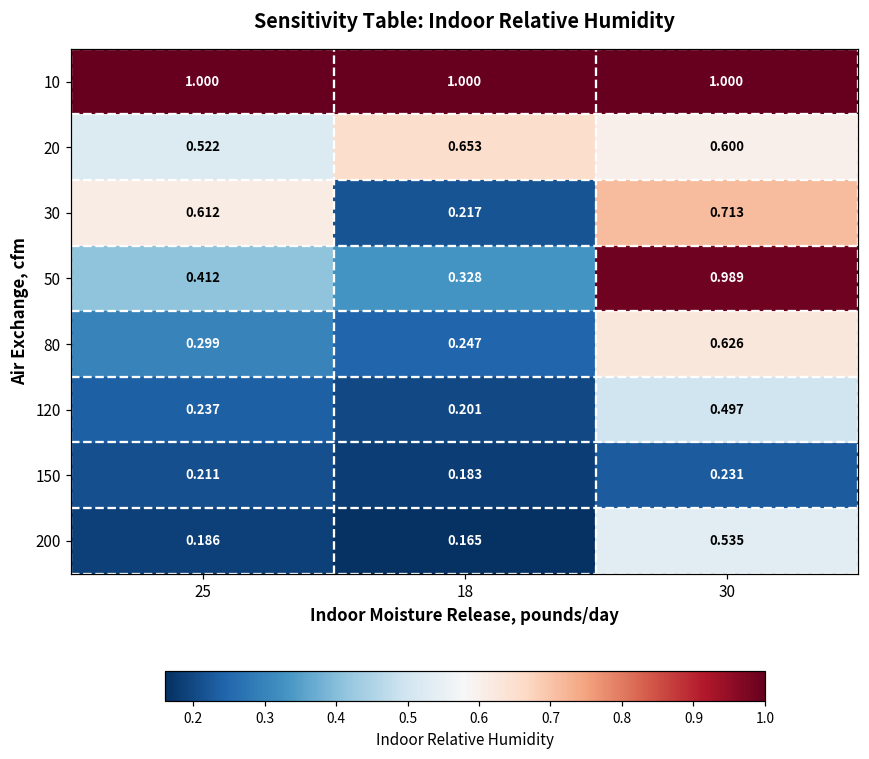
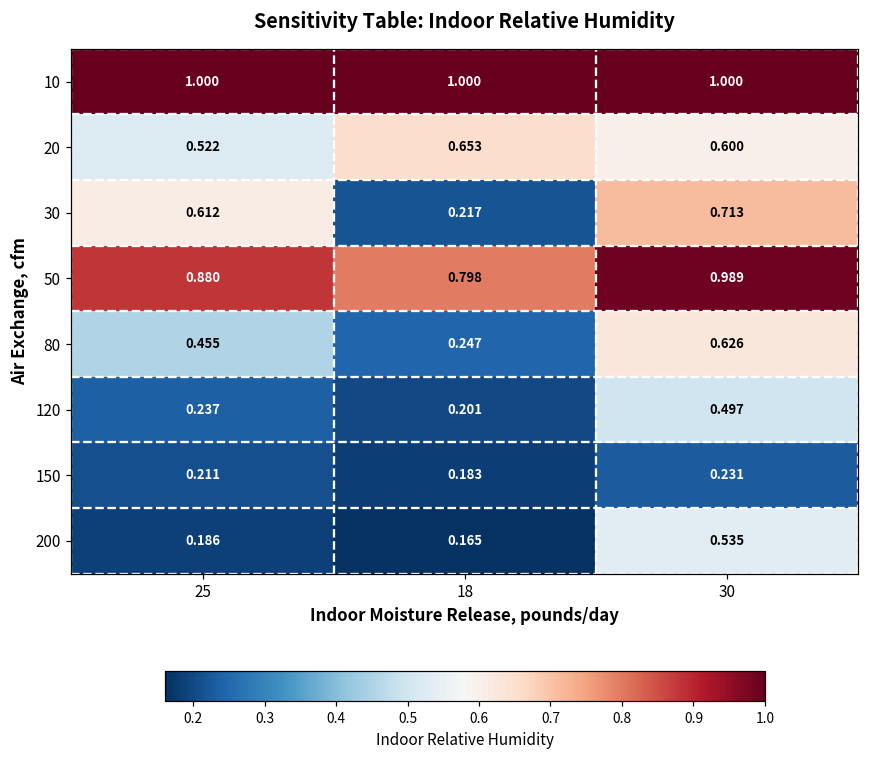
50, 25: 0.412 -> 0.880
50, 18: 0.328 -> 0.798
80, 25: 0.299 -> 0.455
